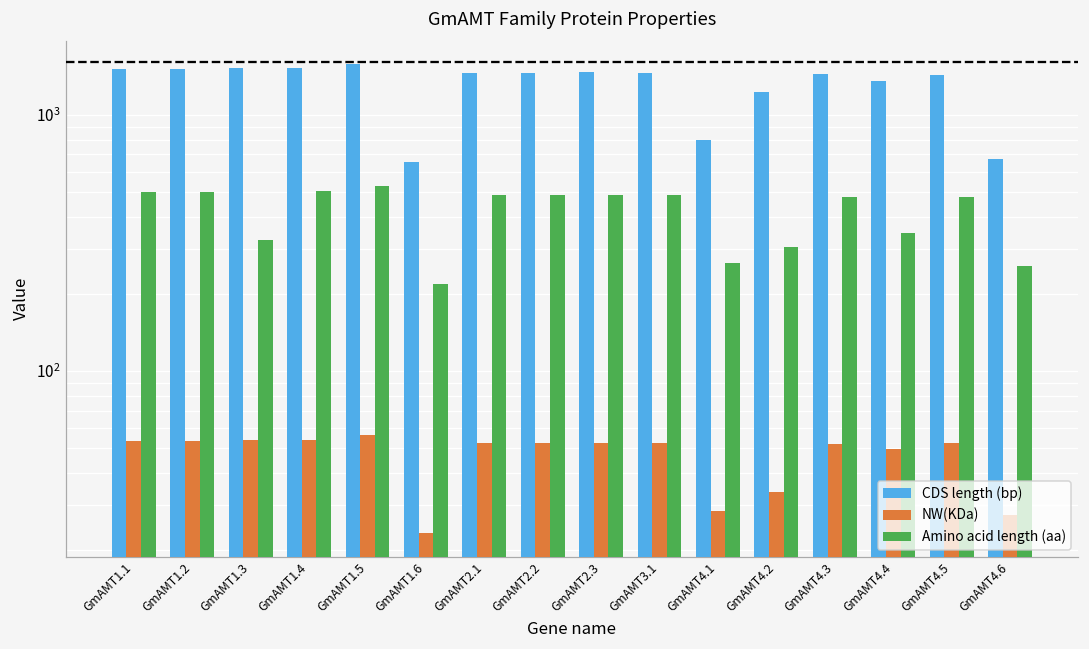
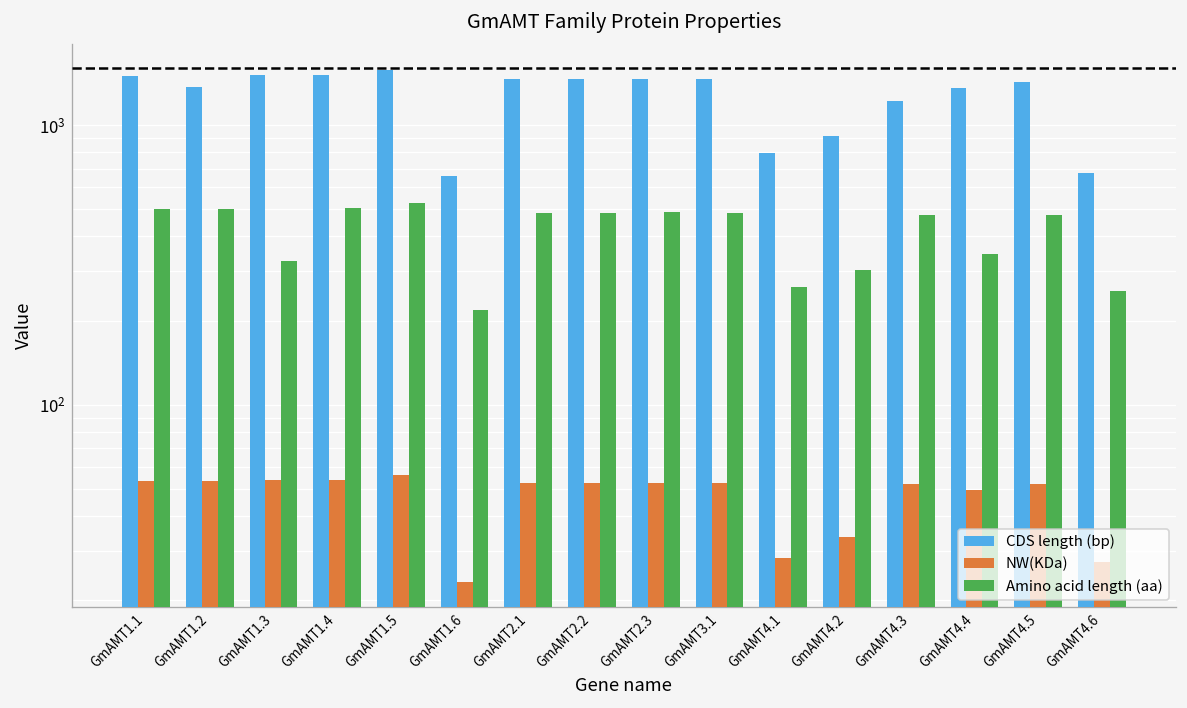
CDS length (bp), GmAMT1.2: 1500 -> 1400
CDS length (bp), GmAMT4.2: 1200 -> 920
CDS length (bp), GmAMT4.3: 1400 -> 1200
